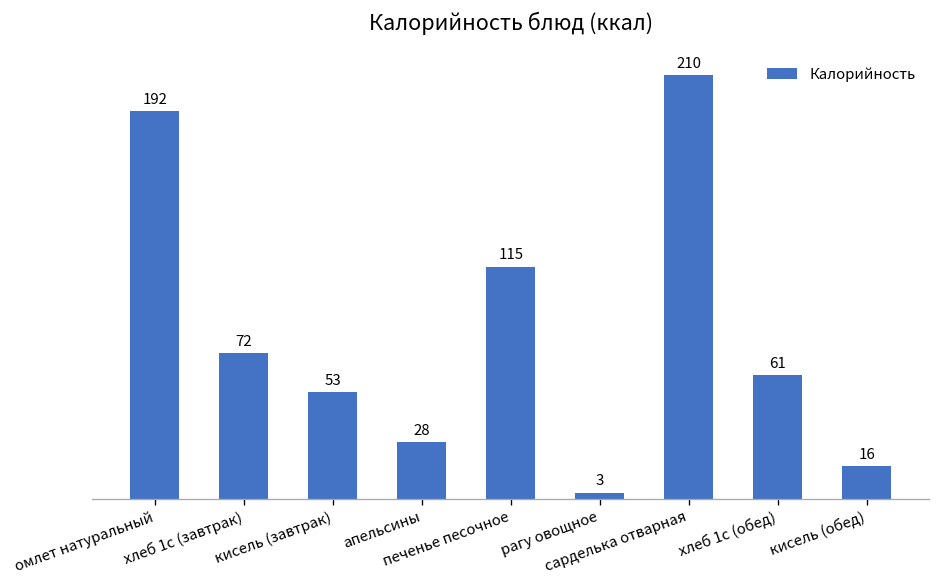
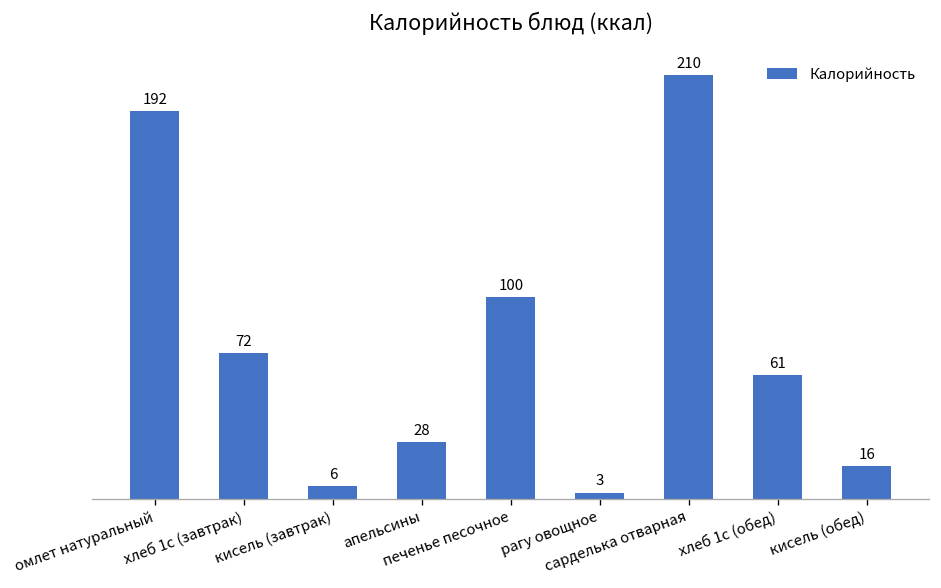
кисель (завтрак): 53 -> 6
печенье песочное: 115 -> 100
